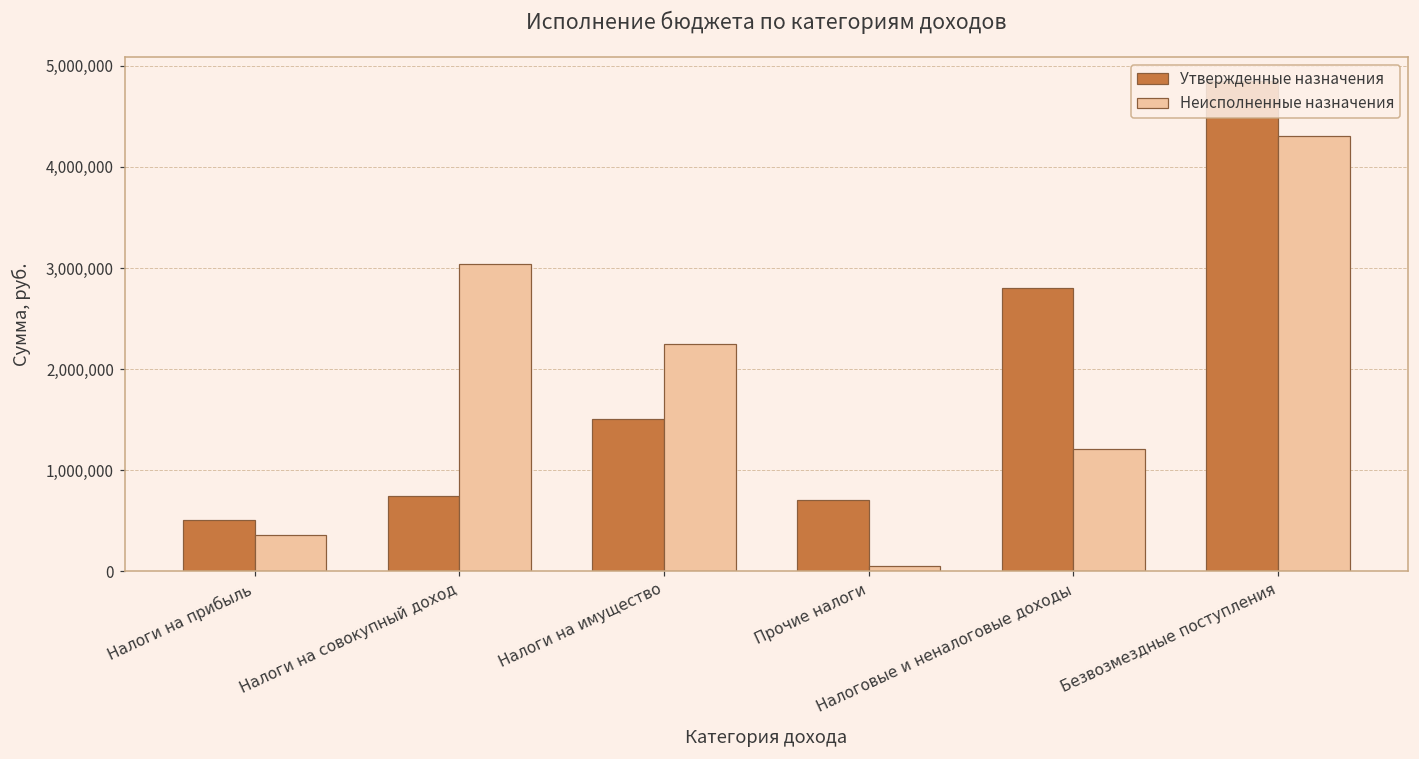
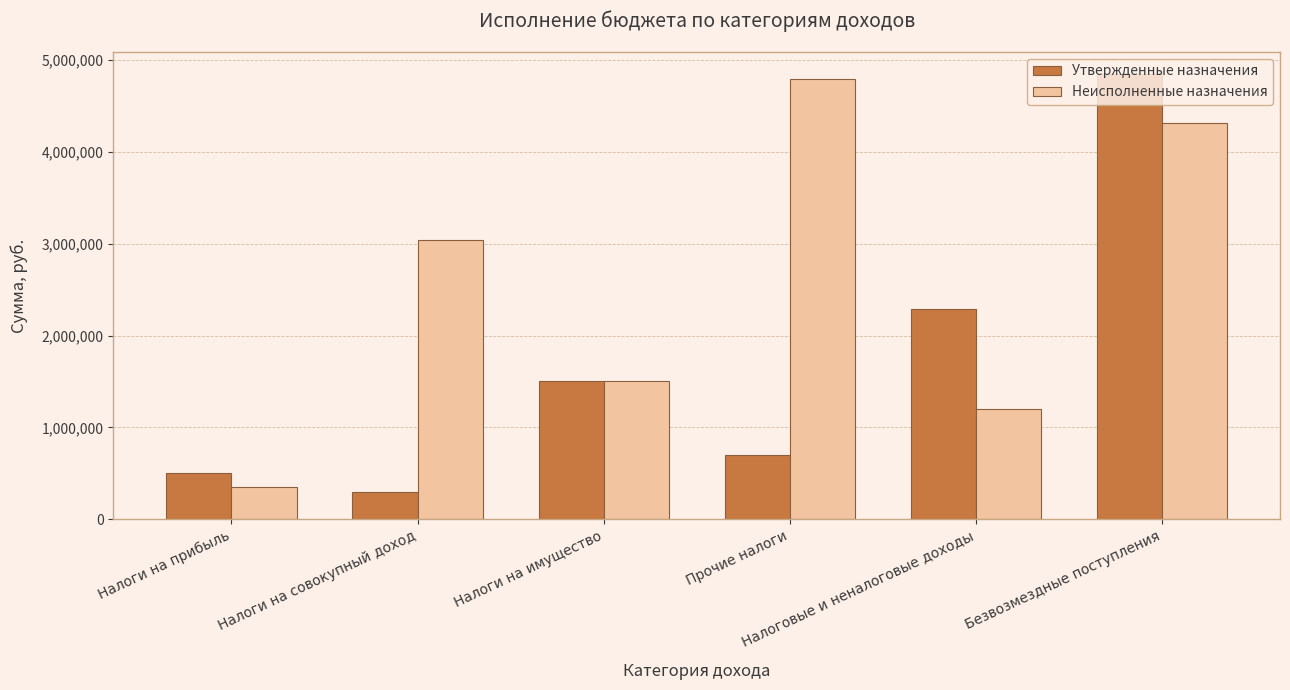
Утвержденные назначения, Налоги на совокупный доход: 700,000 -> 300,000
Неисполненные назначения, Налоги на имущество: 2,300,000 -> 1,500,000
Неисполненные назначения, Прочие налоги: 0 -> 4,800,000
Утвержденные назначения, Налоговые и неналоговые доходы: 2,800,000 -> 2,300,000
